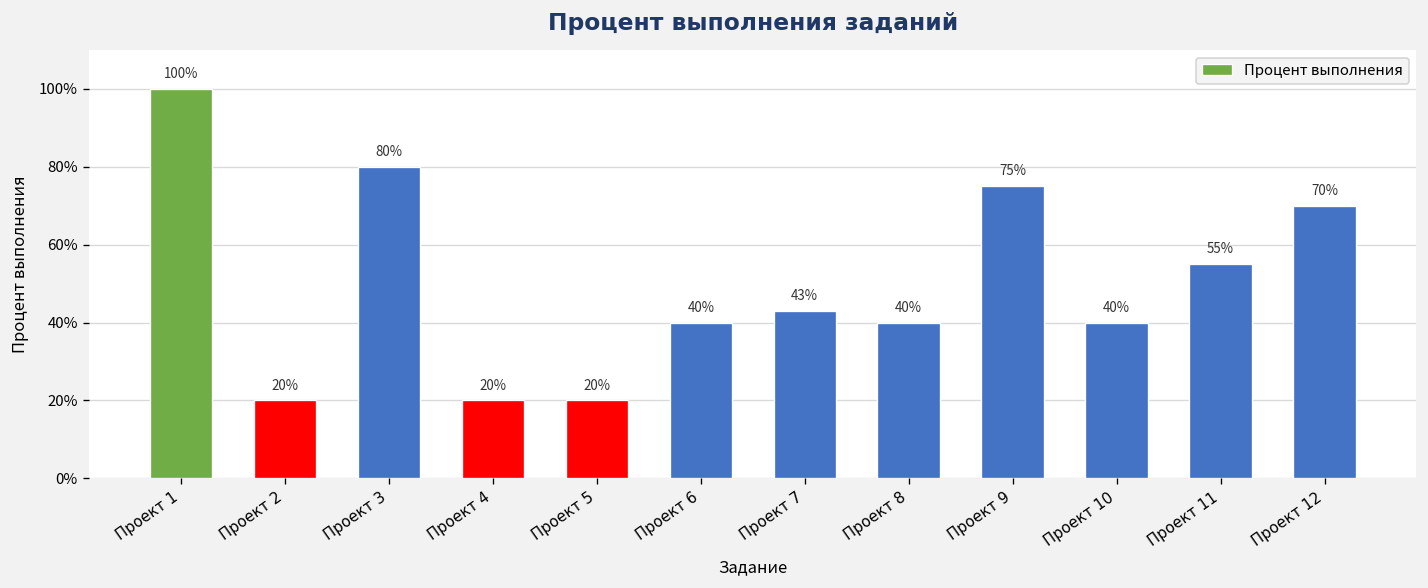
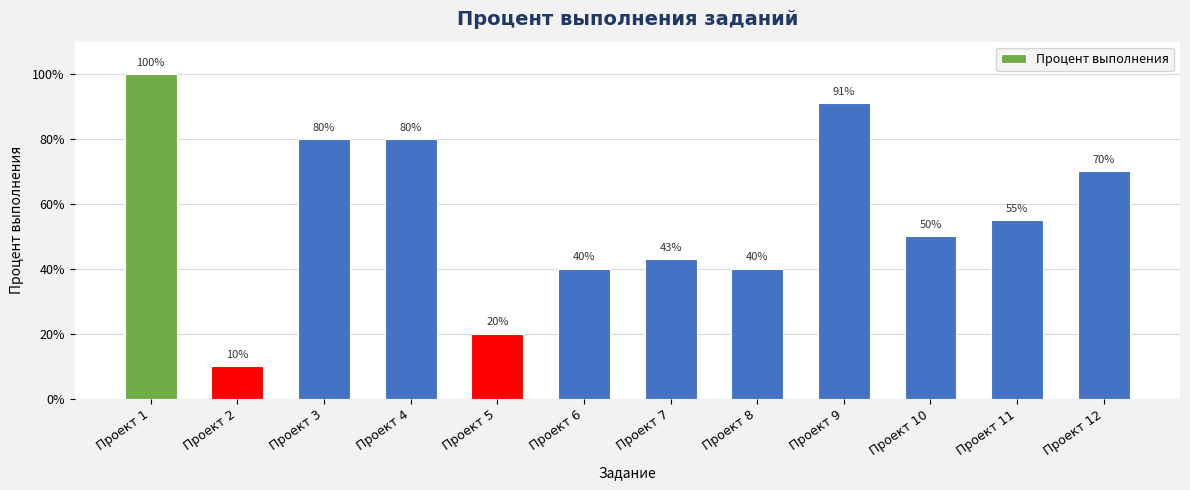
Проект 2: 20% -> 10%
Проект 4: 20% -> 80%
Проект 9: 75% -> 91%
Проект 10: 40% -> 50%
